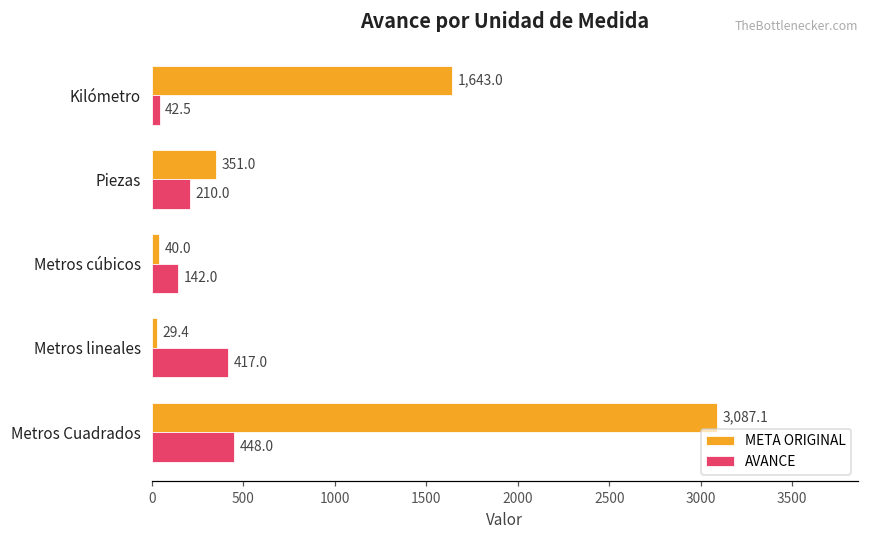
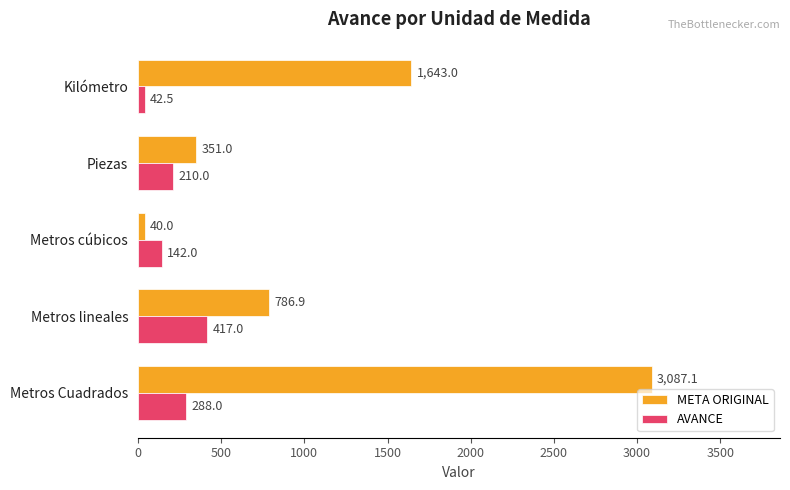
META ORIGINAL, Metros lineales: 29.4 -> 786.9
AVANCE, Metros Cuadrados: 448.0 -> 288.0
